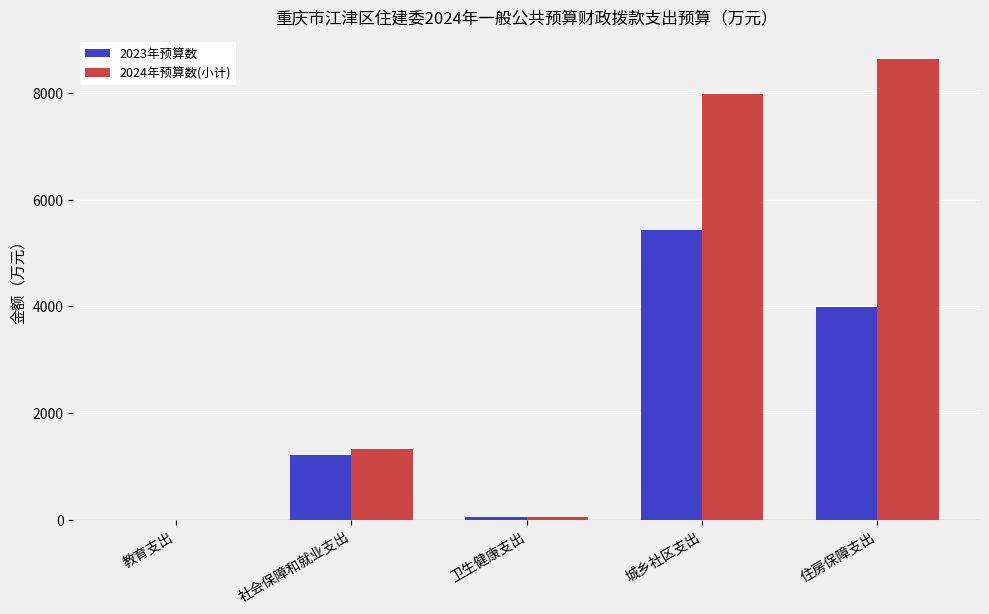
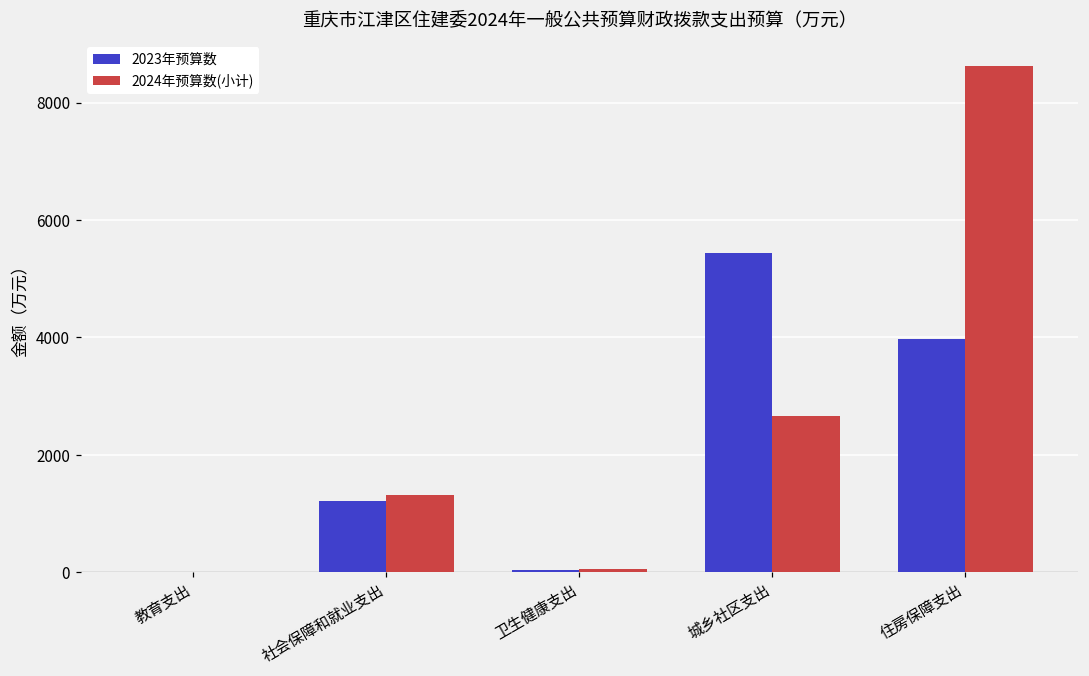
2024年预算数(小计), 城乡社区支出: 8000 -> 2700
